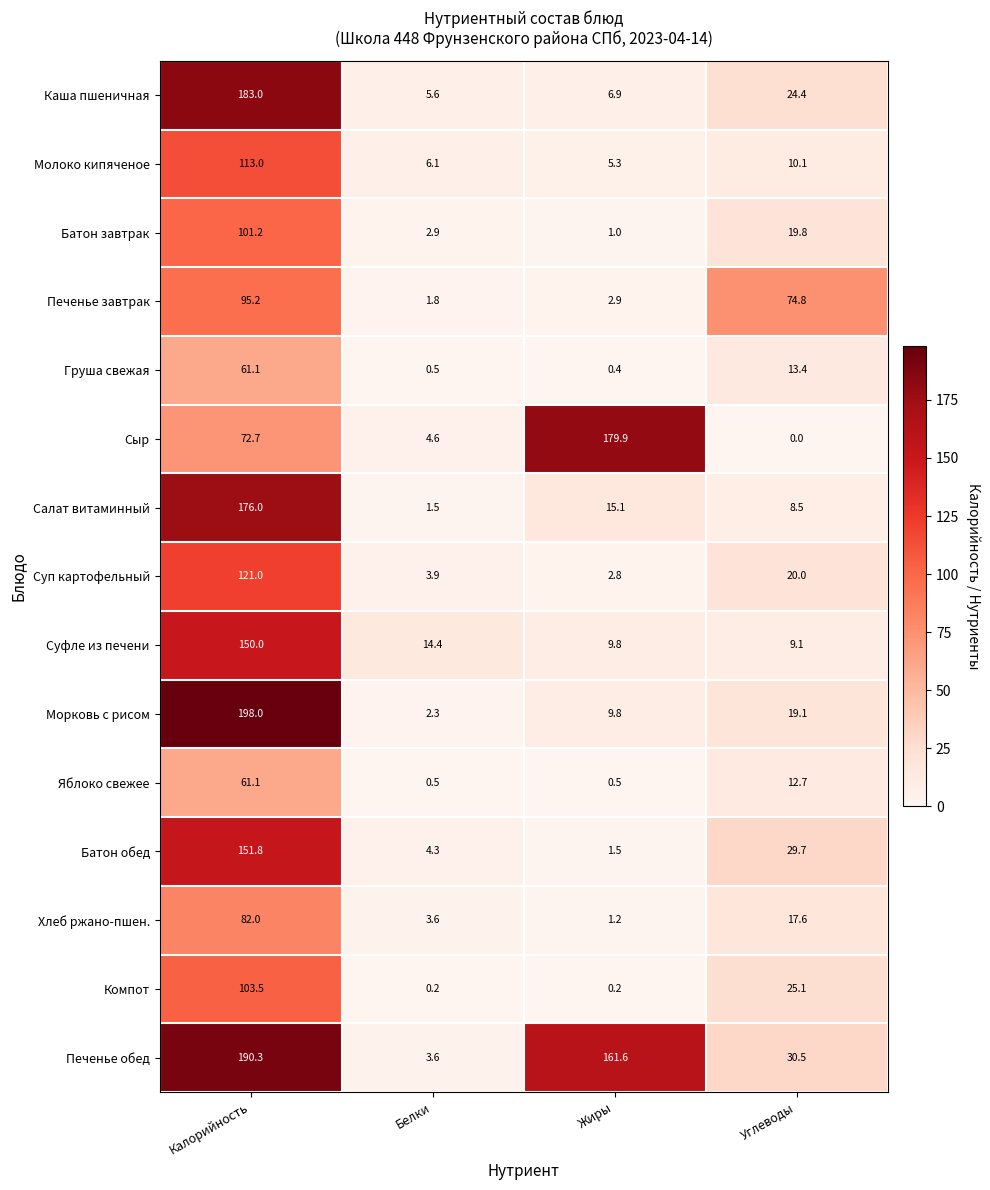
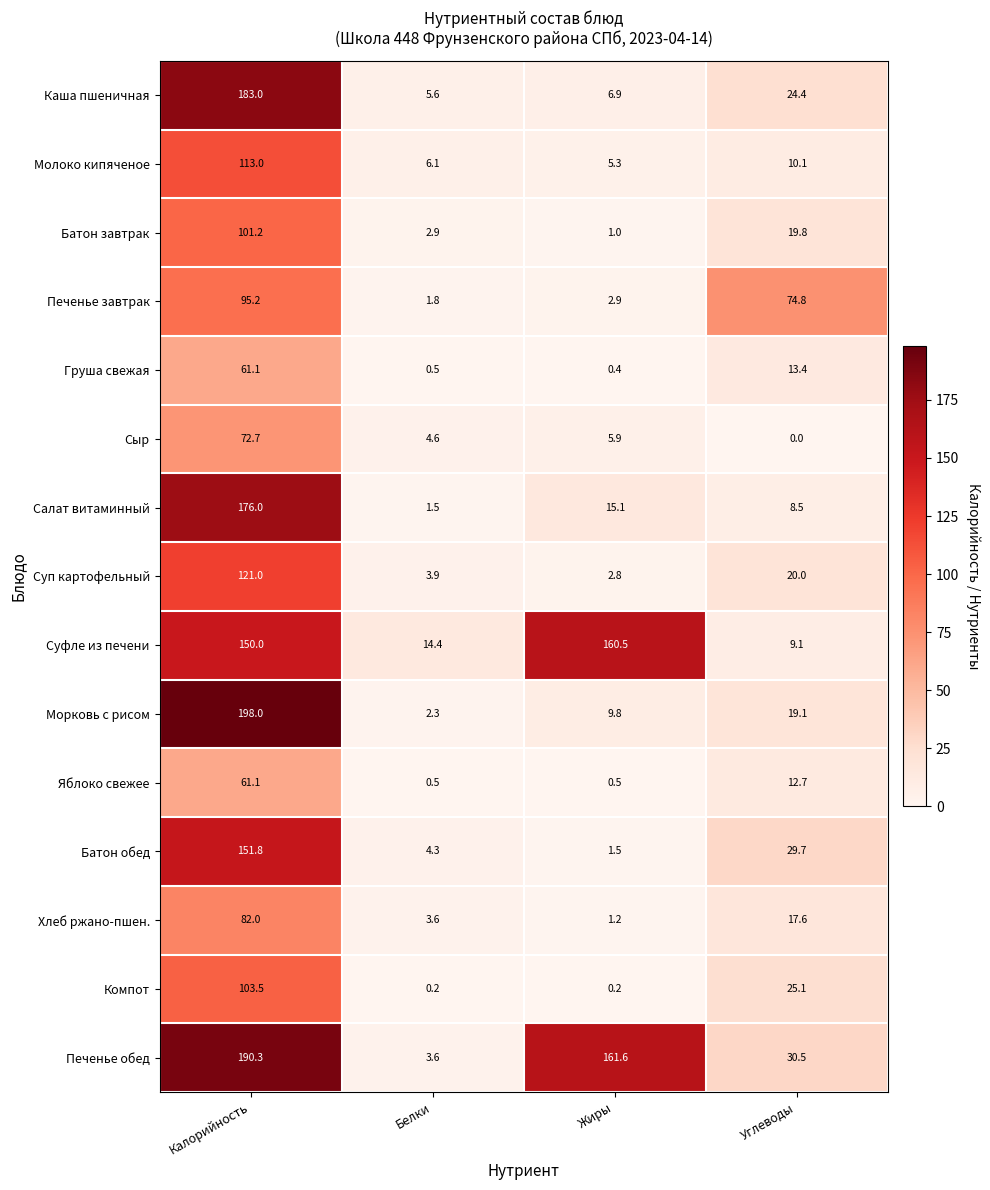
Сыр, Жиры: 179.9 -> 5.9
Суфле из печени, Жиры: 9.8 -> 160.5
